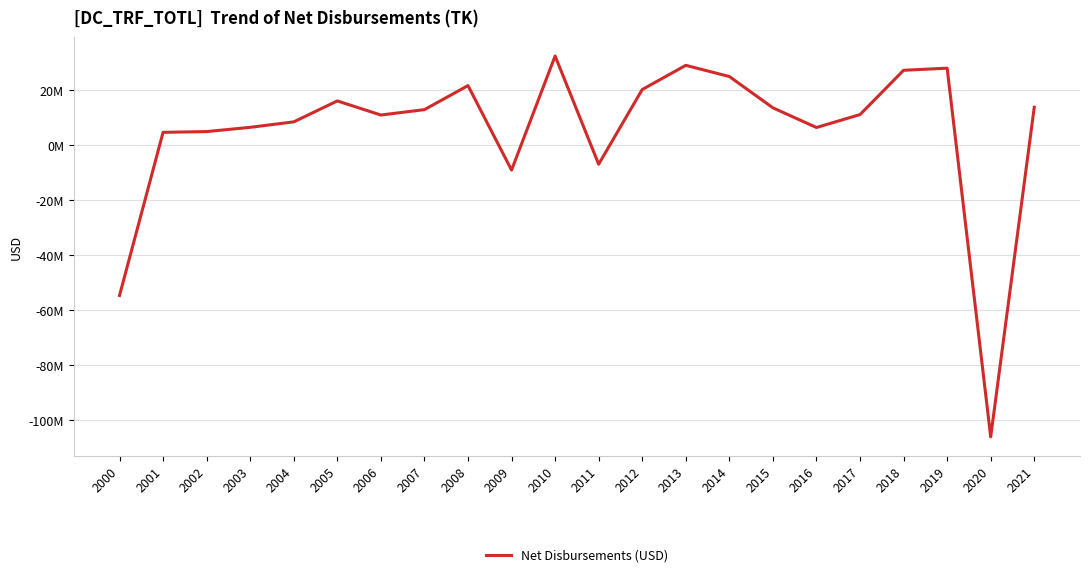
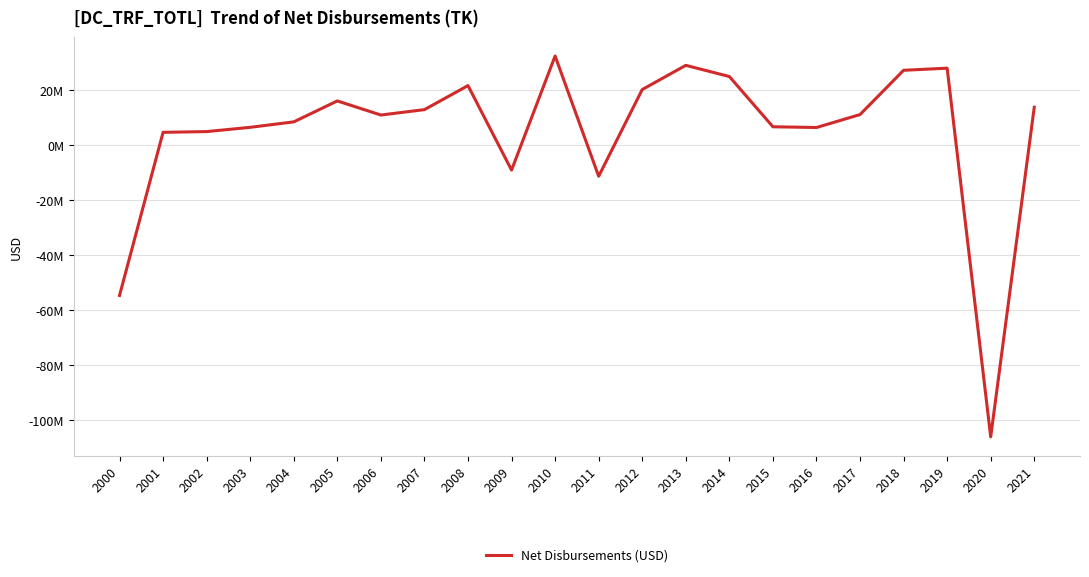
2011: -7000000 -> -11000000
2015: 14000000 -> 7000000
